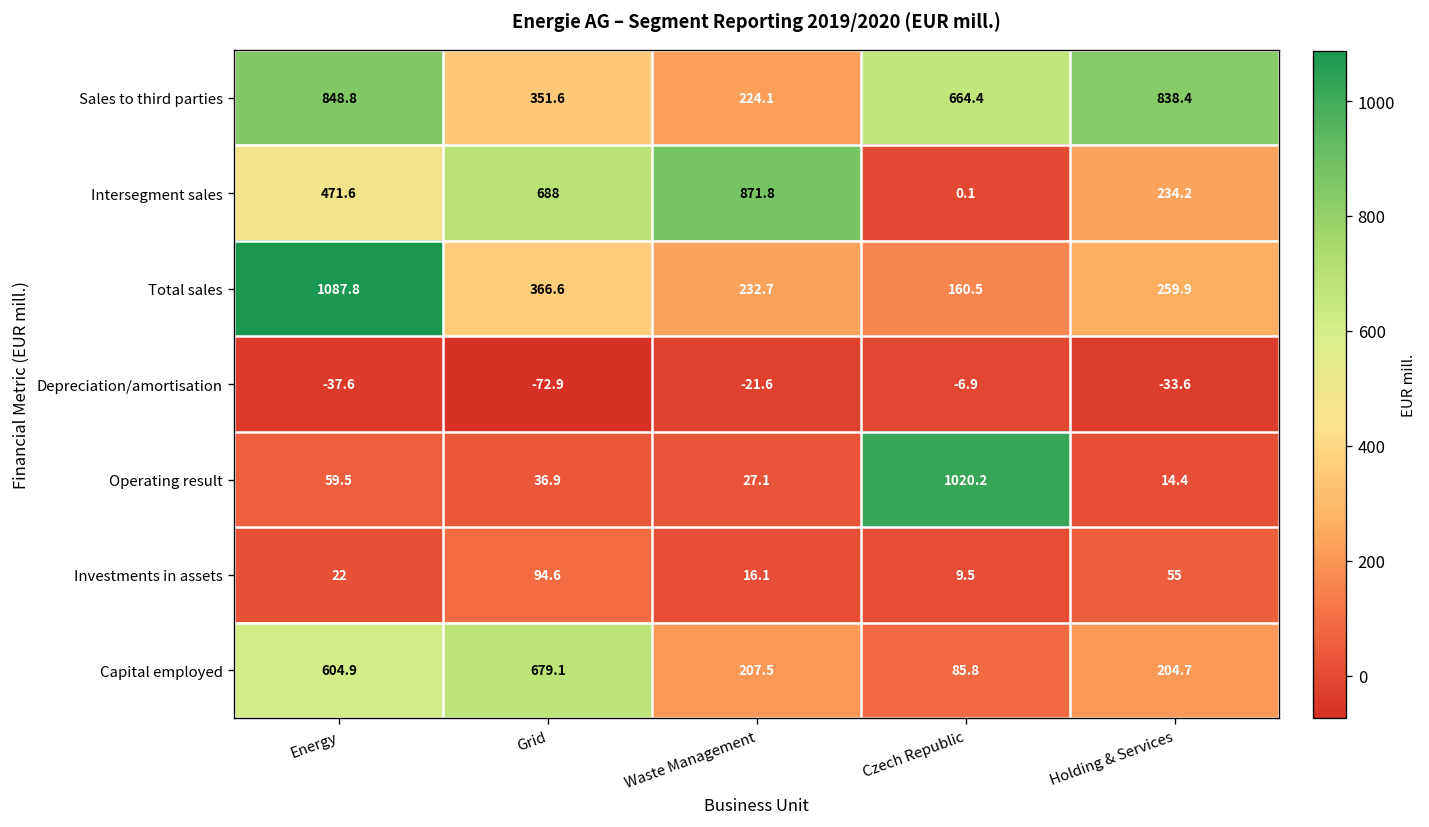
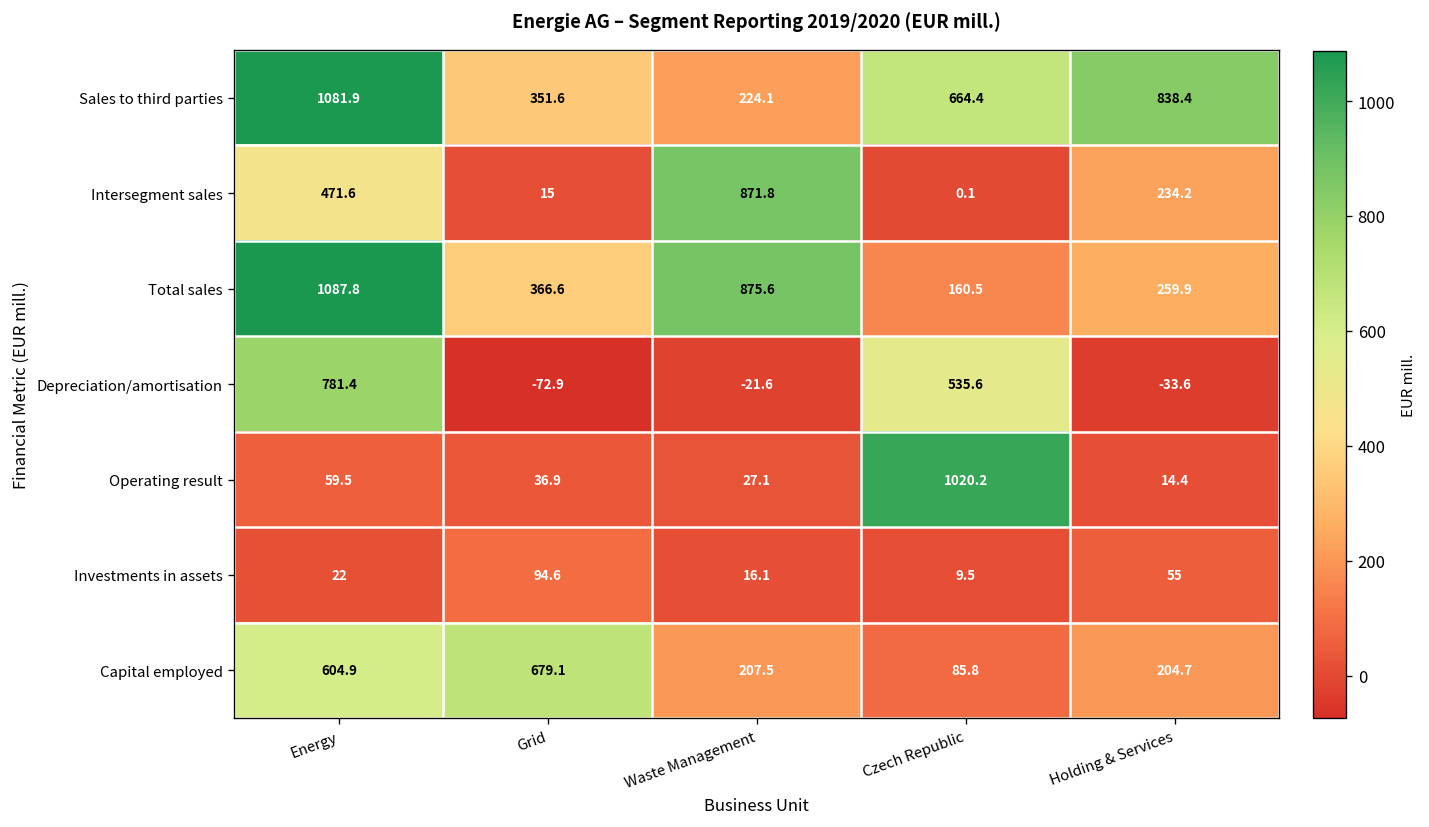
Sales to third parties, Energy: 848.8 -> 1081.9
Intersegment sales, Grid: 688 -> 15
Total sales, Waste Management: 232.7 -> 875.6
Depreciation/amortisation, Energy: -37.6 -> 781.4
Depreciation/amortisation, Czech Republic: -6.9 -> 535.6
